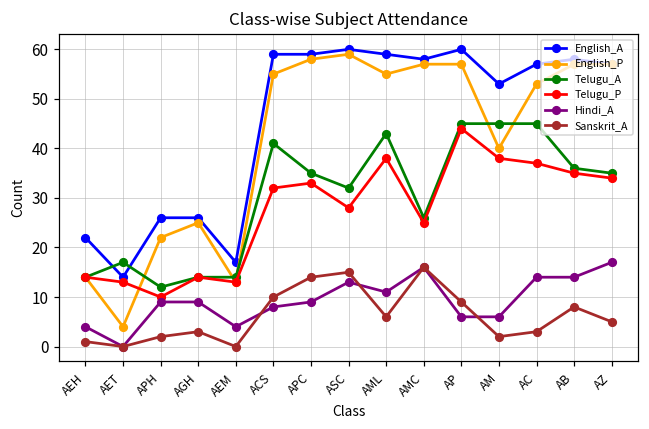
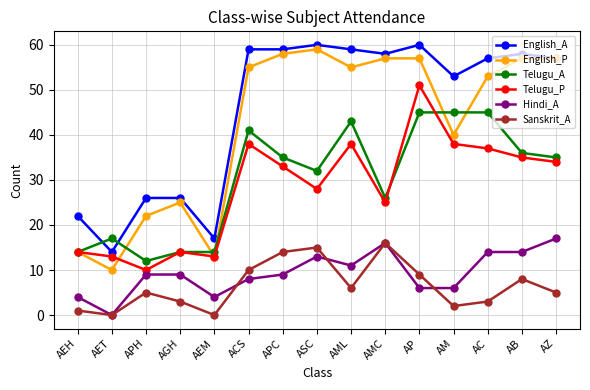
English_P, AET: 4 -> 10
Sanskrit_A, APH: 2 -> 5
Telugu_P, ACS: 32 -> 38
Telugu_P, AP: 44 -> 51
